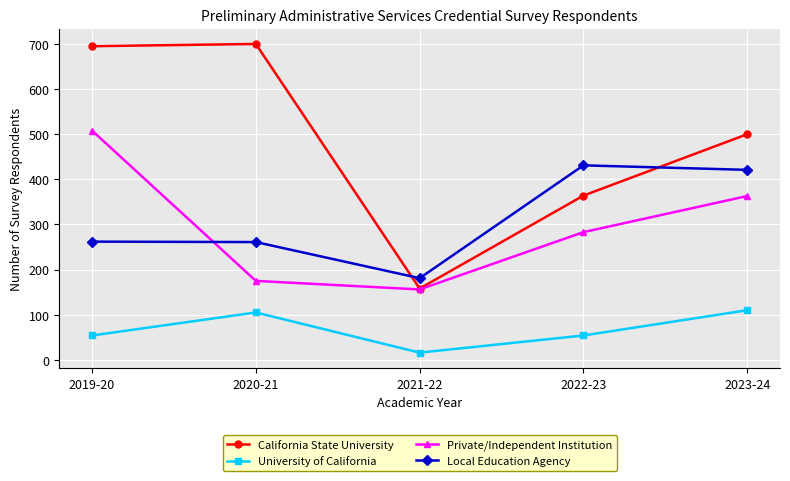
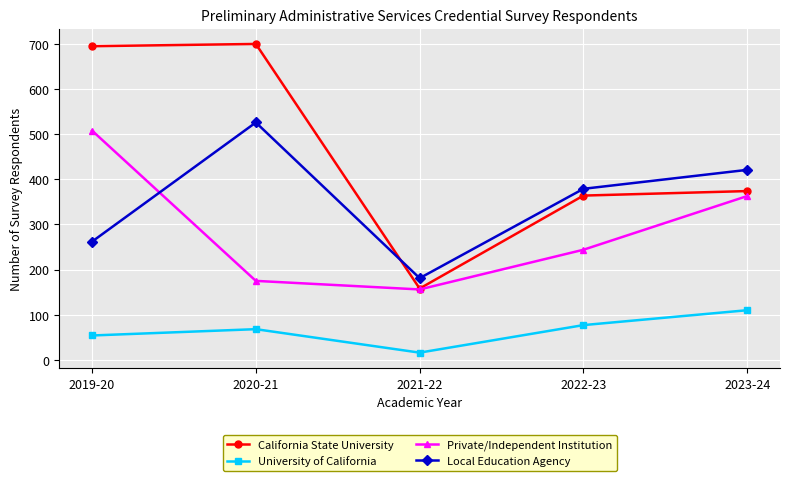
University of California, 2020-21: 110 -> 70
Local Education Agency, 2020-21: 260 -> 530
University of California, 2022-23: 50 -> 80
Private/Independent Institution, 2022-23: 280 -> 240
Local Education Agency, 2022-23: 430 -> 380
California State University, 2023-24: 500 -> 370
